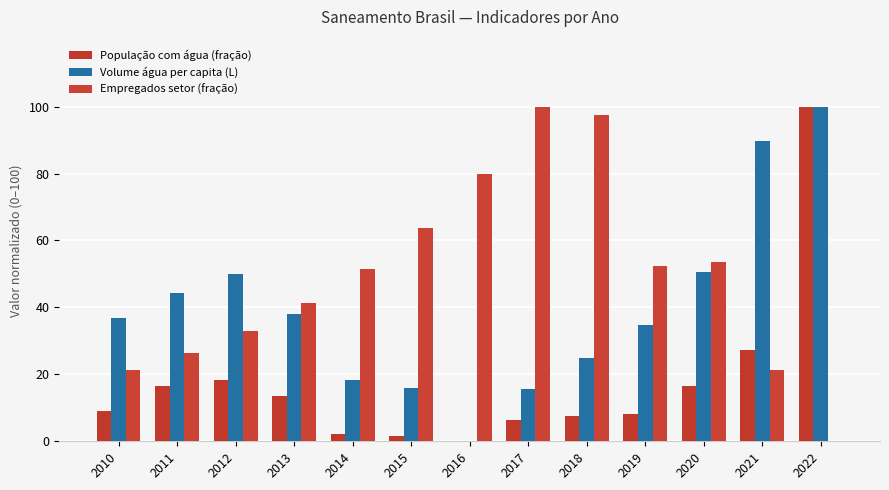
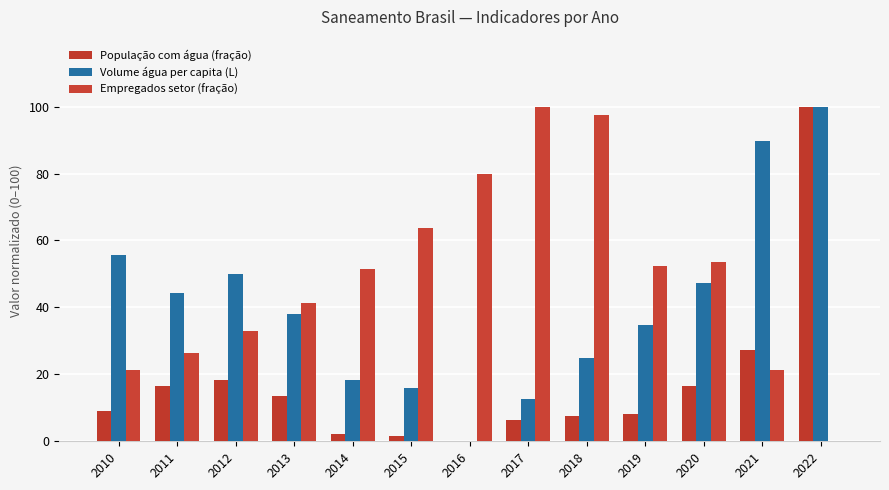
Volume água per capita (L), 2010: 37 -> 56
Volume água per capita (L), 2017: 16 -> 13
Volume água per capita (L), 2020: 51 -> 47
